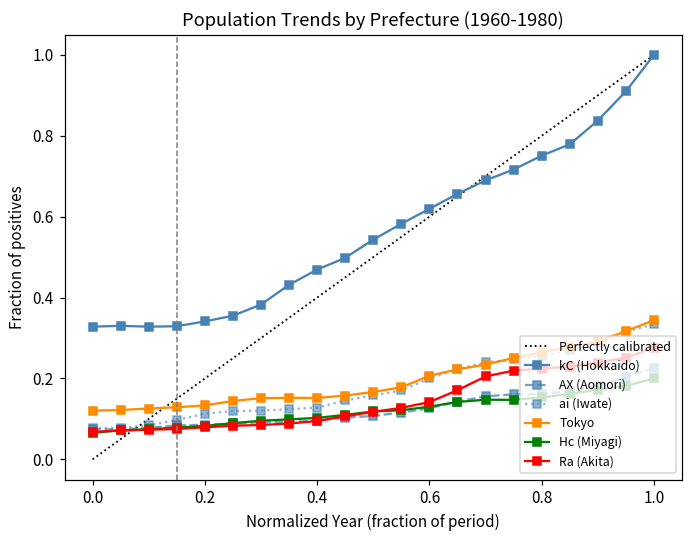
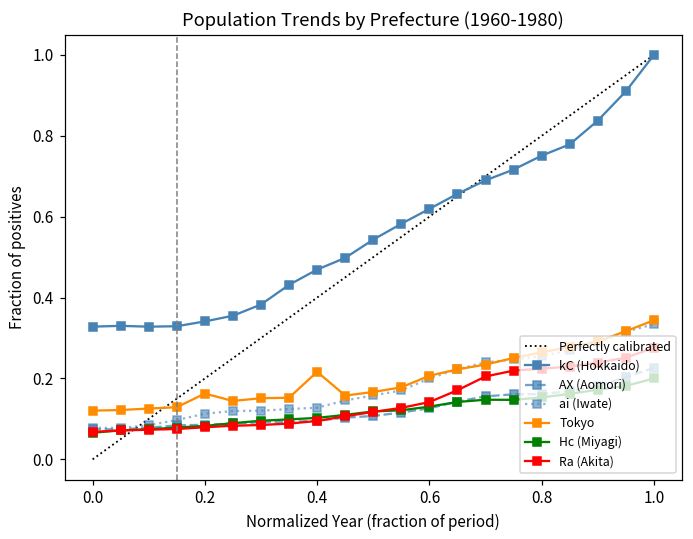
Tokyo, 0.2: 0.13 -> 0.16
Tokyo, 0.4: 0.15 -> 0.22
